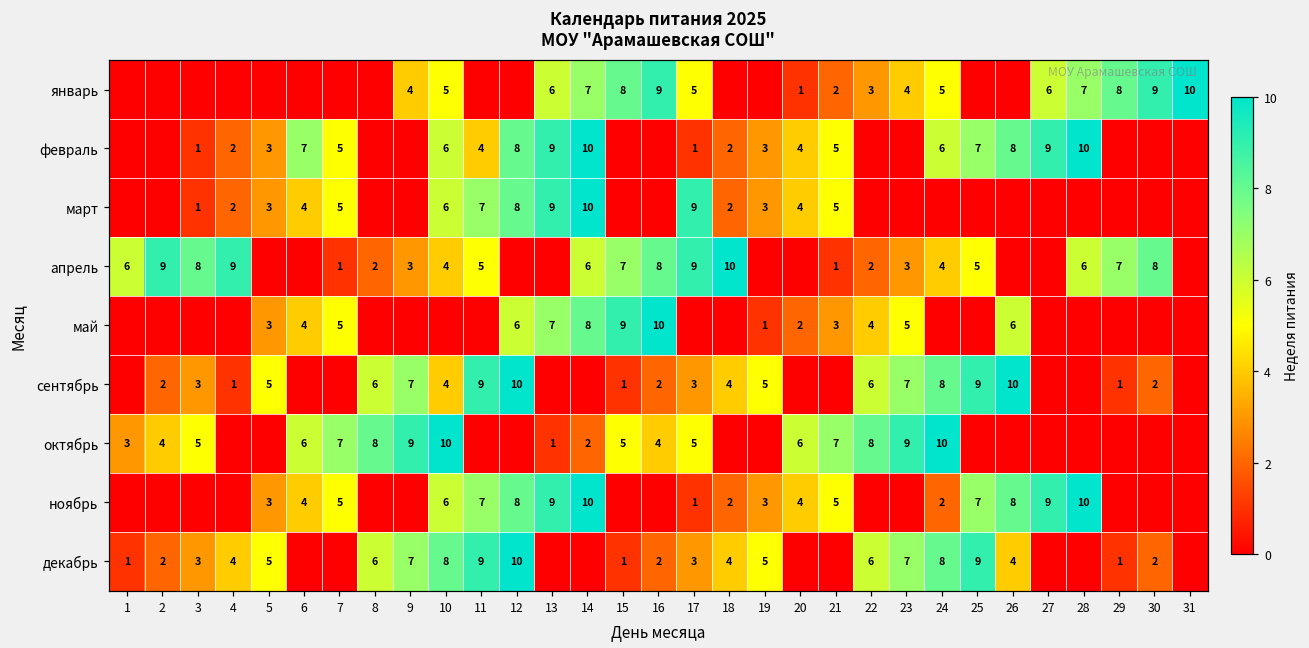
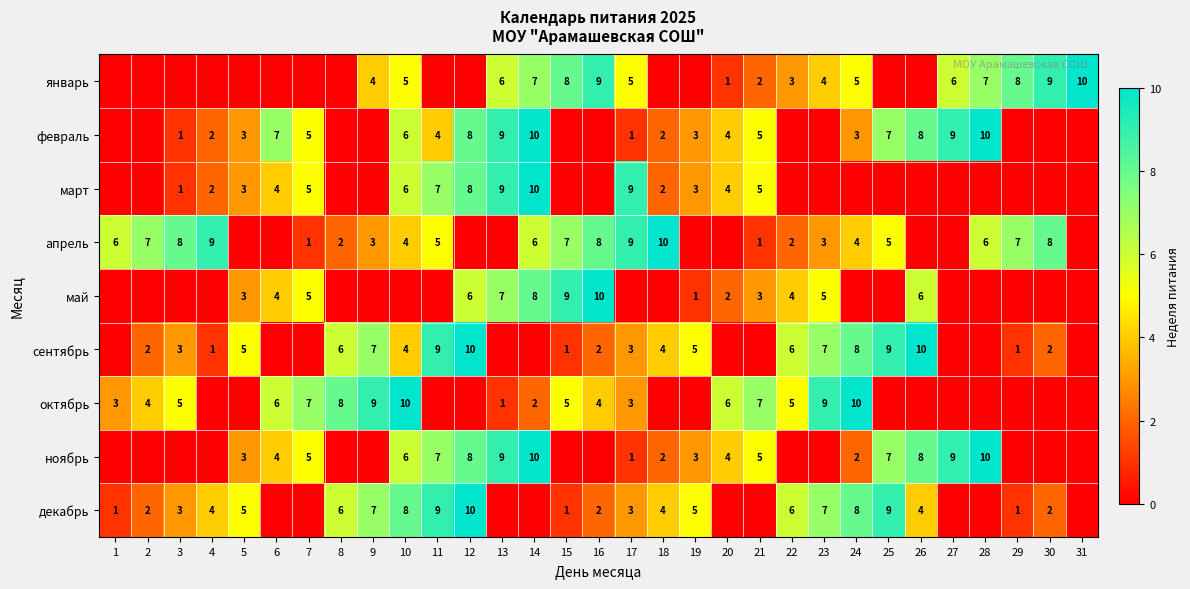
февраль, 24: 6 -> 3
апрель, 2: 9 -> 7
октябрь, 17: 5 -> 3
октябрь, 22: 8 -> 5
